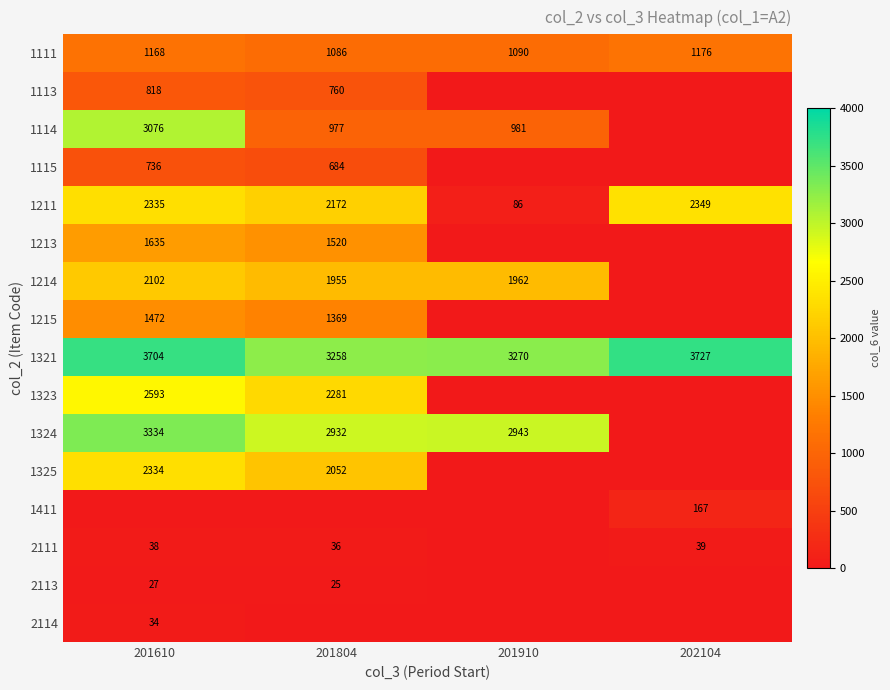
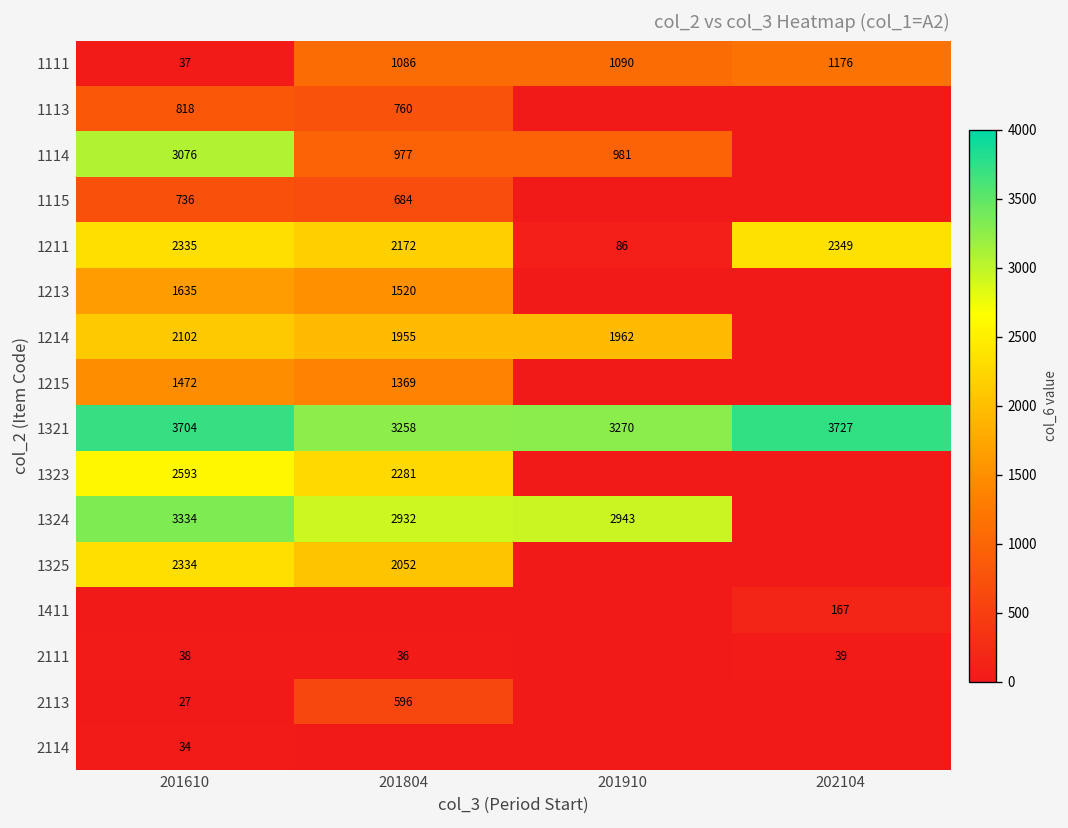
1111, 201610: 1168 -> 37
2113, 201804: 25 -> 596
